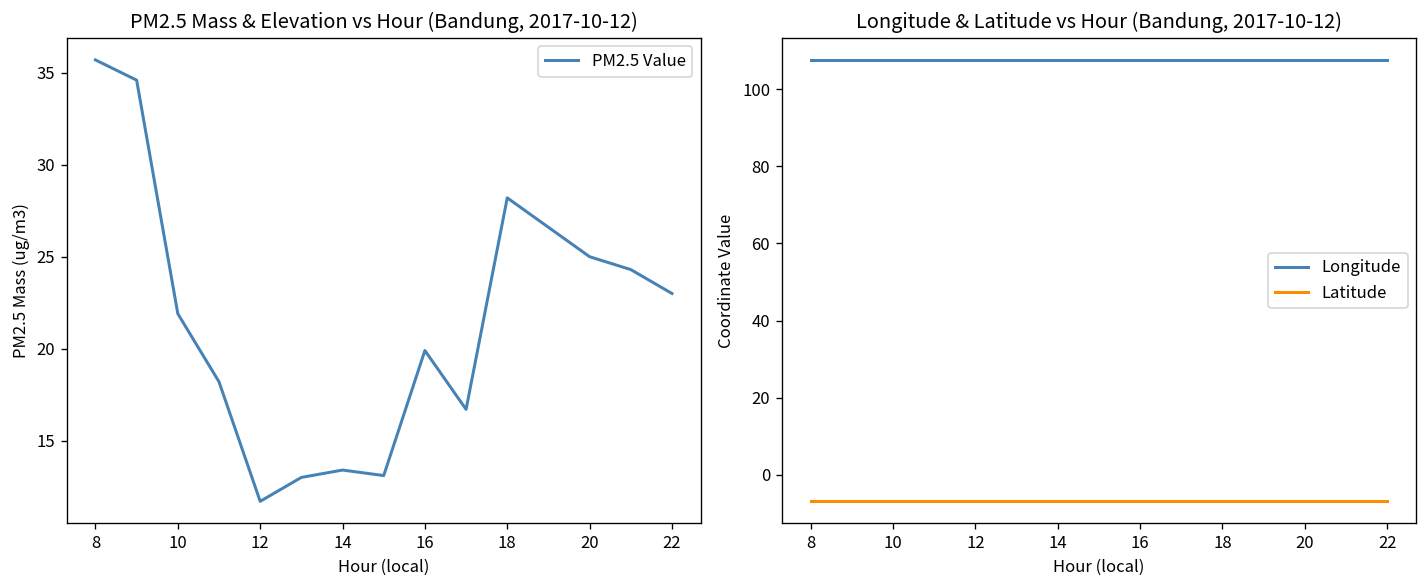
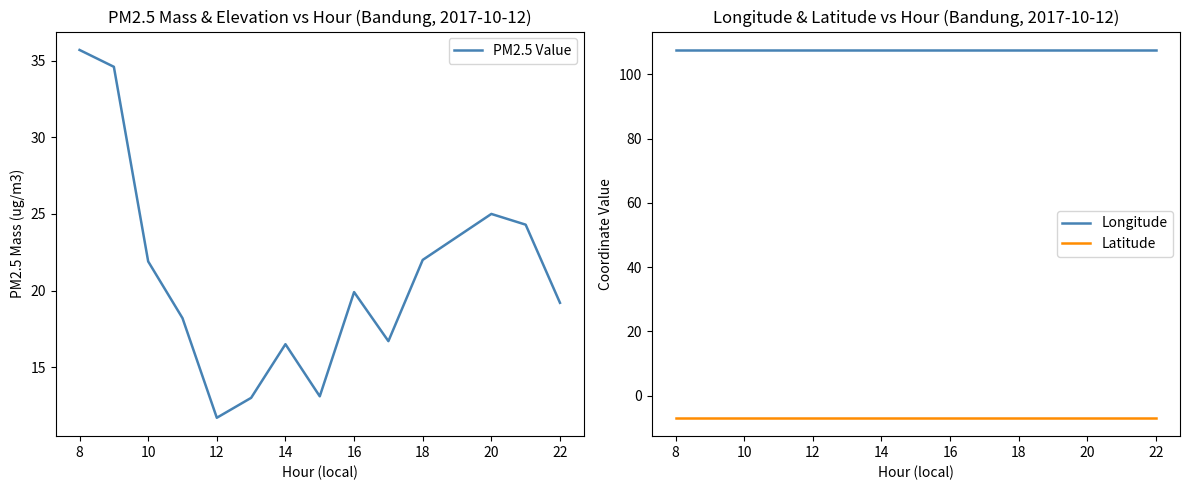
PM2.5 Mass & Elevation vs Hour (Bandung, 2017-10-12), 14: 13.4 -> 16.5
PM2.5 Mass & Elevation vs Hour (Bandung, 2017-10-12), 18: 28.2 -> 22.0
PM2.5 Mass & Elevation vs Hour (Bandung, 2017-10-12), 22: 23.0 -> 19.2
